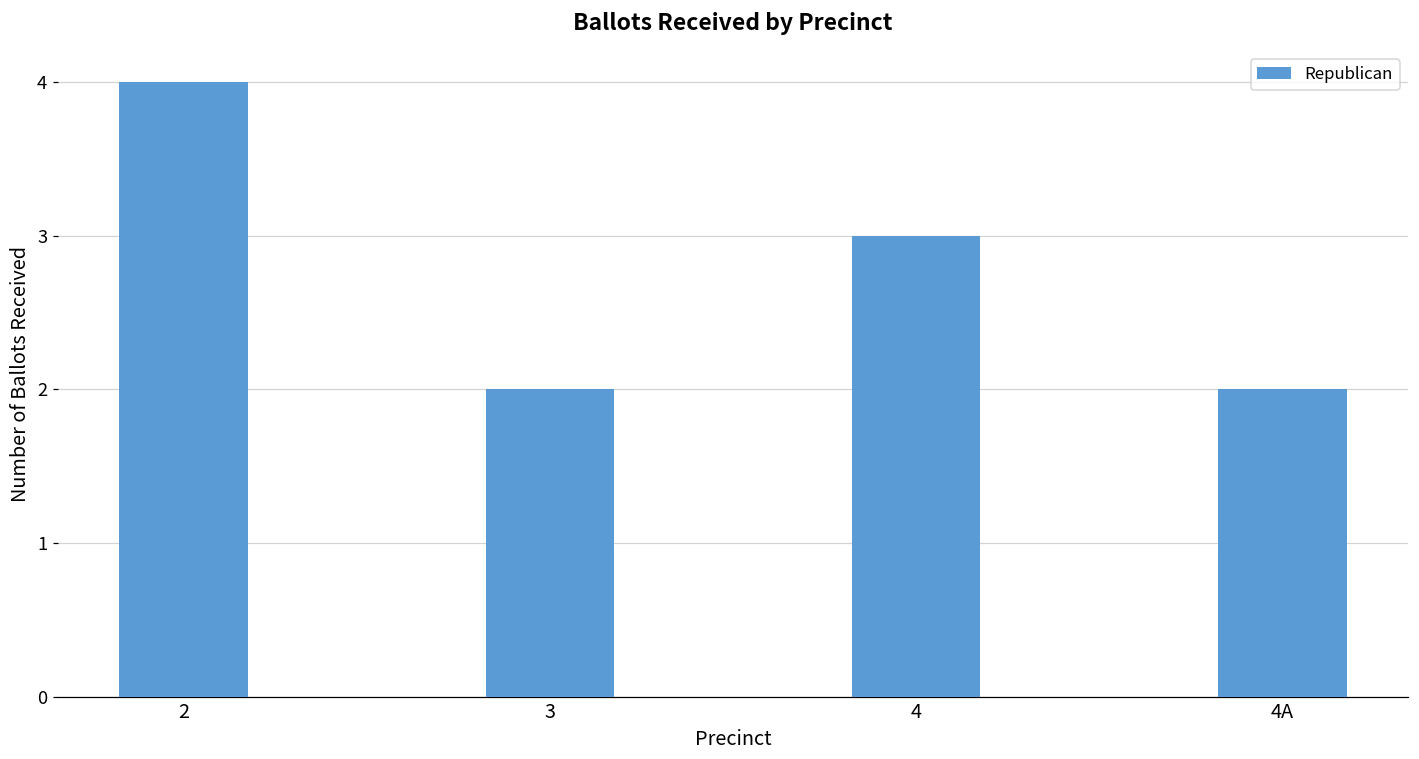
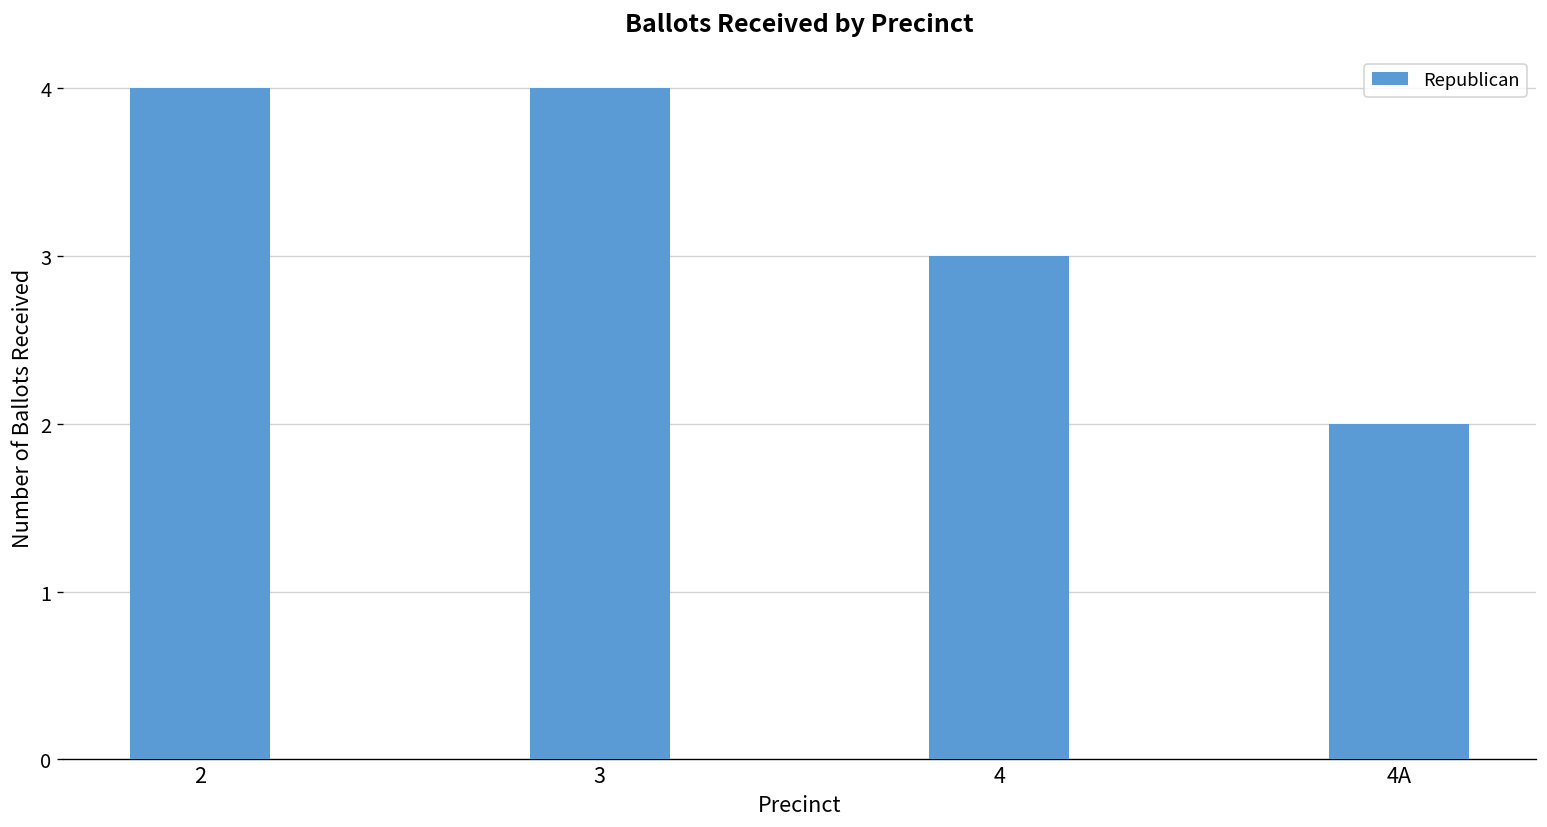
3: 2 -> 4
